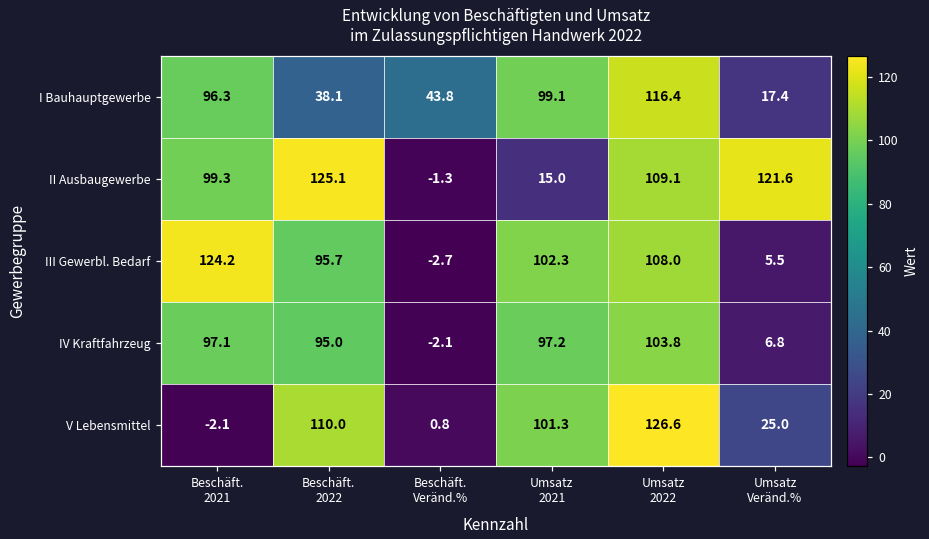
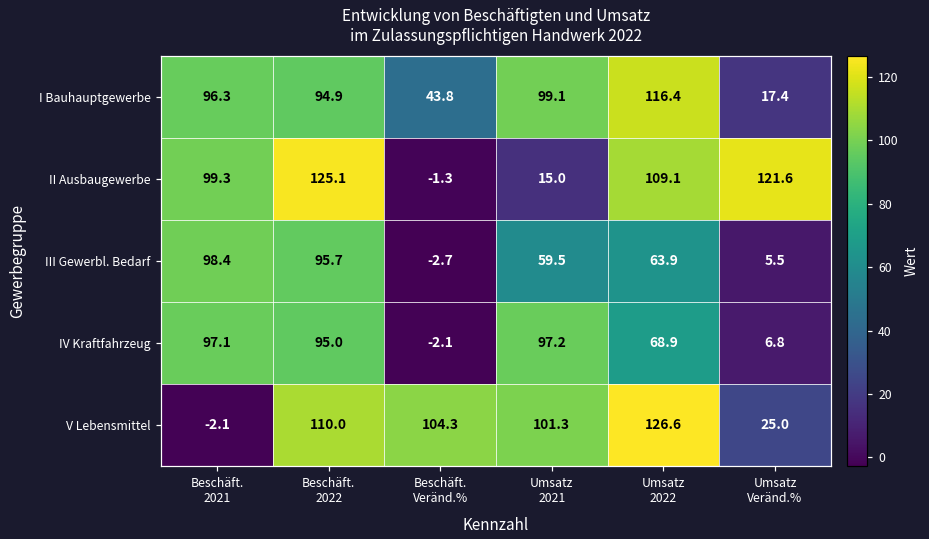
I Bauhauptgewerbe, Beschäft. 2022: 38.1 -> 94.9
III Gewerbl. Bedarf, Beschäft. 2021: 124.2 -> 98.4
III Gewerbl. Bedarf, Umsatz 2021: 102.3 -> 59.5
III Gewerbl. Bedarf, Umsatz 2022: 108.0 -> 63.9
IV Kraftfahrzeug, Umsatz 2022: 103.8 -> 68.9
V Lebensmittel, Beschäft. Veränd.%: 0.8 -> 104.3
